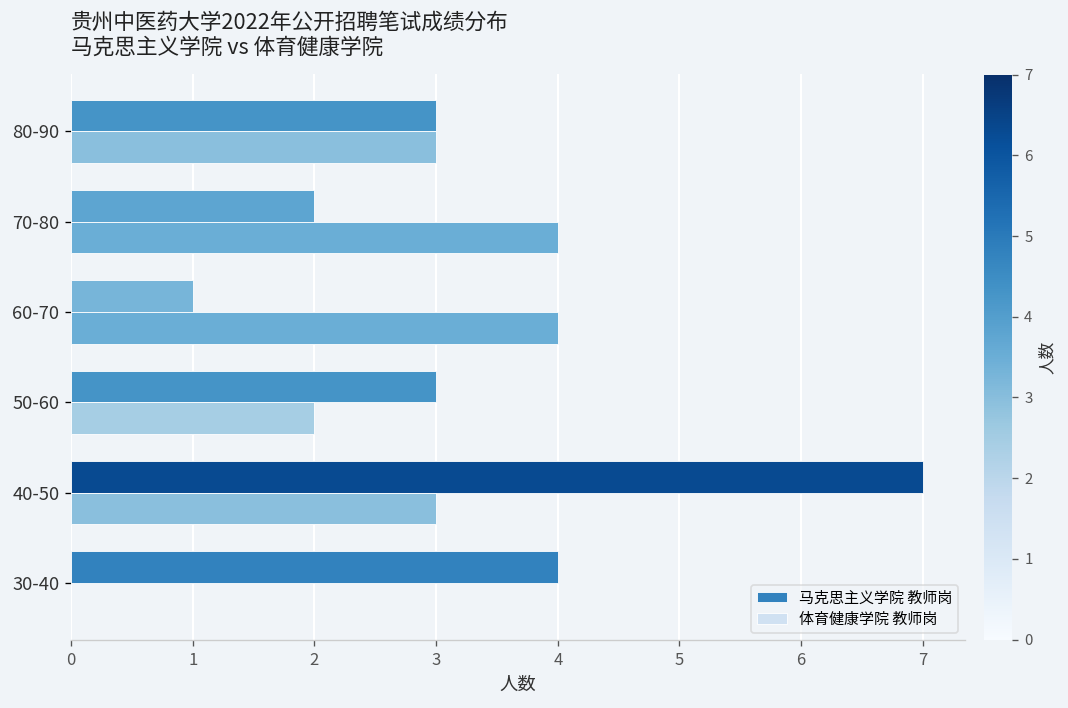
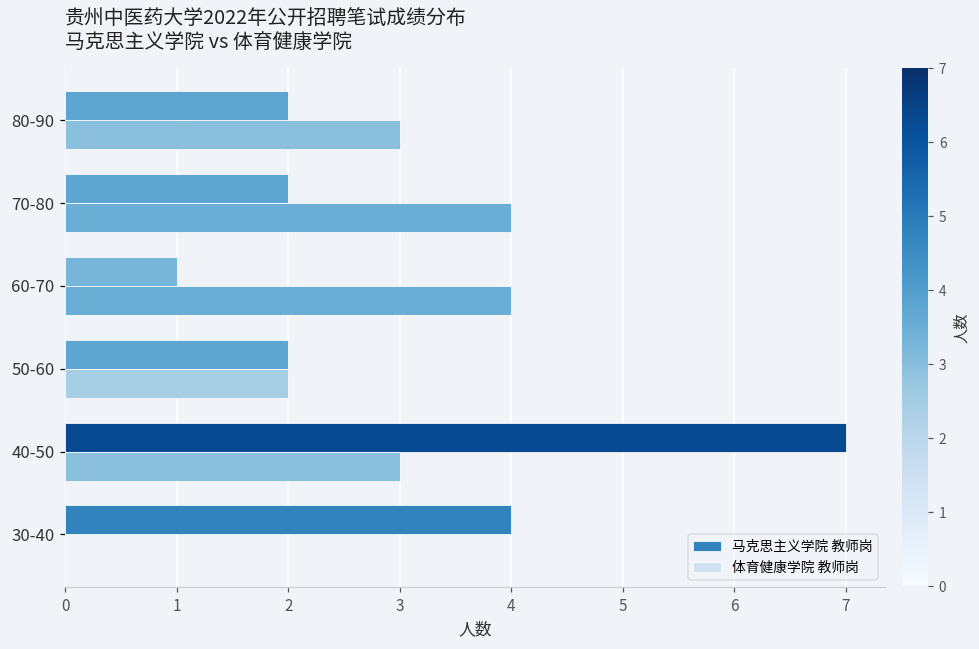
马克思主义学院 教师岗, 80-90: 3 -> 2
马克思主义学院 教师岗, 50-60: 3 -> 2
